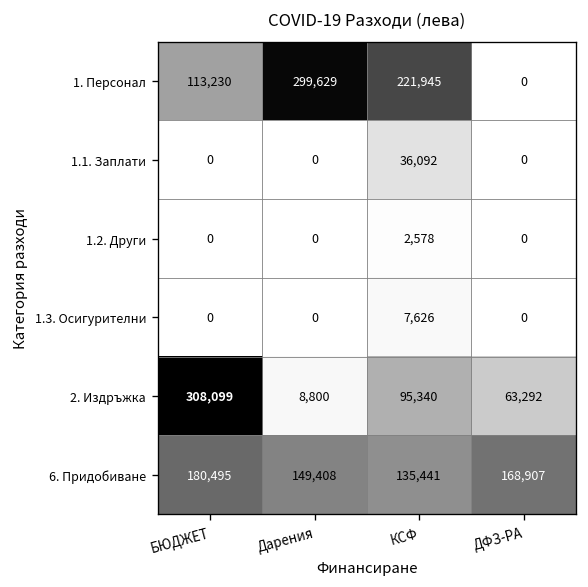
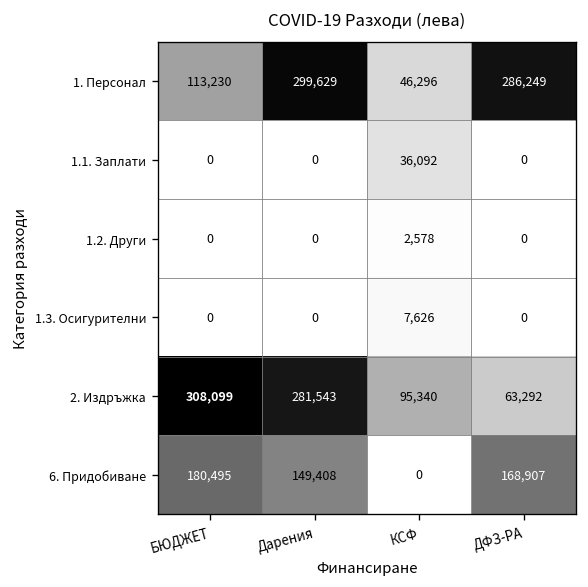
1. Персонал, КСФ: 221,945 -> 46,296
1. Персонал, ДФЗ-РА: 0 -> 286,249
2. Издръжка, Дарения: 8,800 -> 281,543
6. Придобиване, КСФ: 135,441 -> 0
